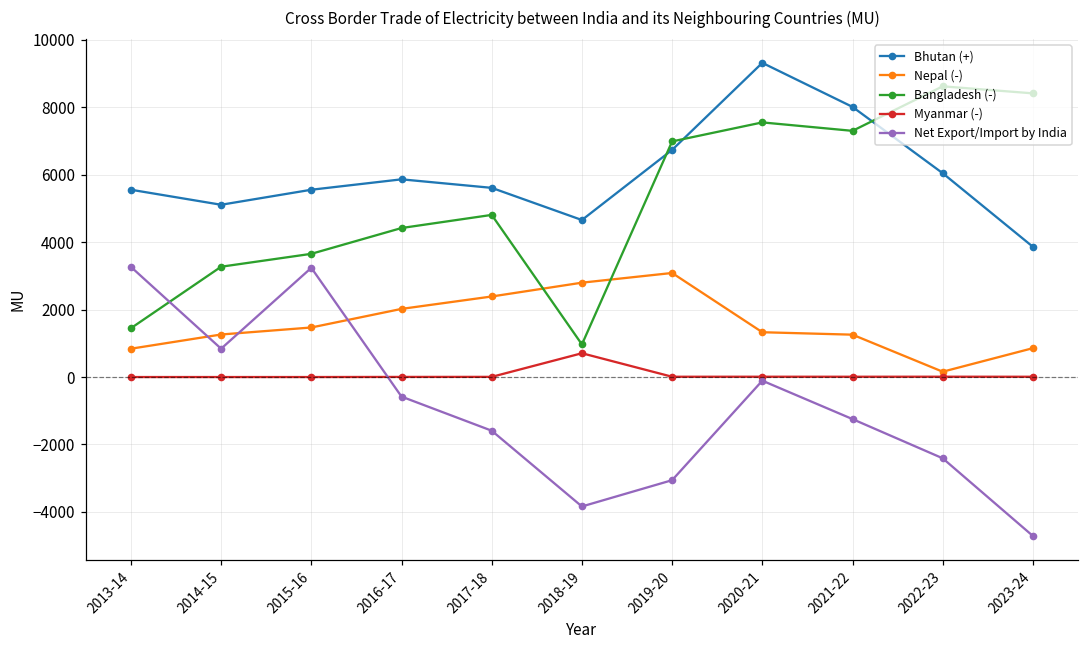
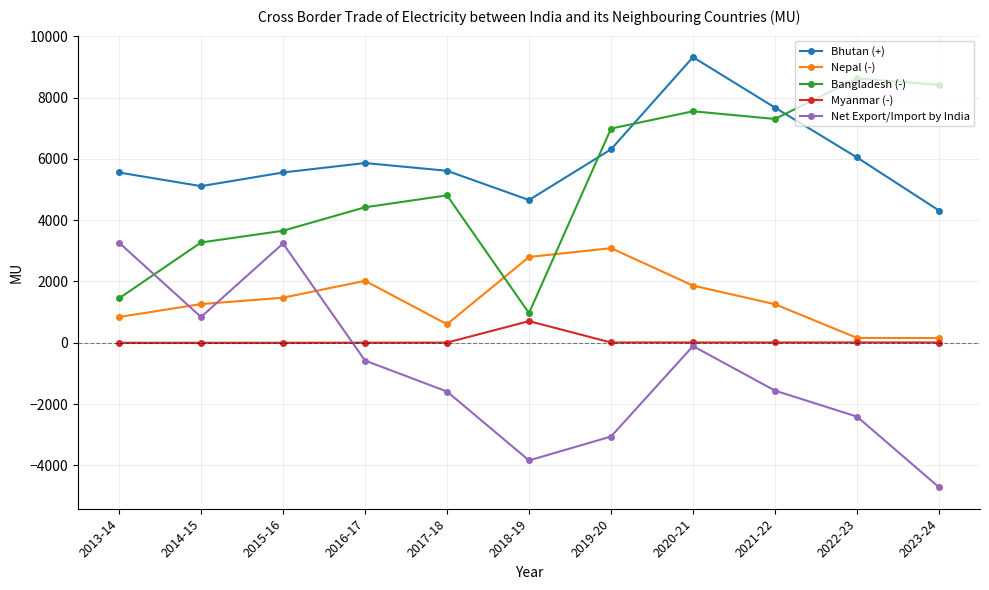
Nepal (-), 2017-18: 2400 -> 600
Bhutan (+), 2019-20: 6700 -> 6300
Nepal (-), 2020-21: 1300 -> 1900
Bhutan (+), 2021-22: 8000 -> 7700
Net Export/Import by India, 2021-22: -1200 -> -1600
Bhutan (+), 2023-24: 3900 -> 4300
Nepal (-), 2023-24: 900 -> 200
